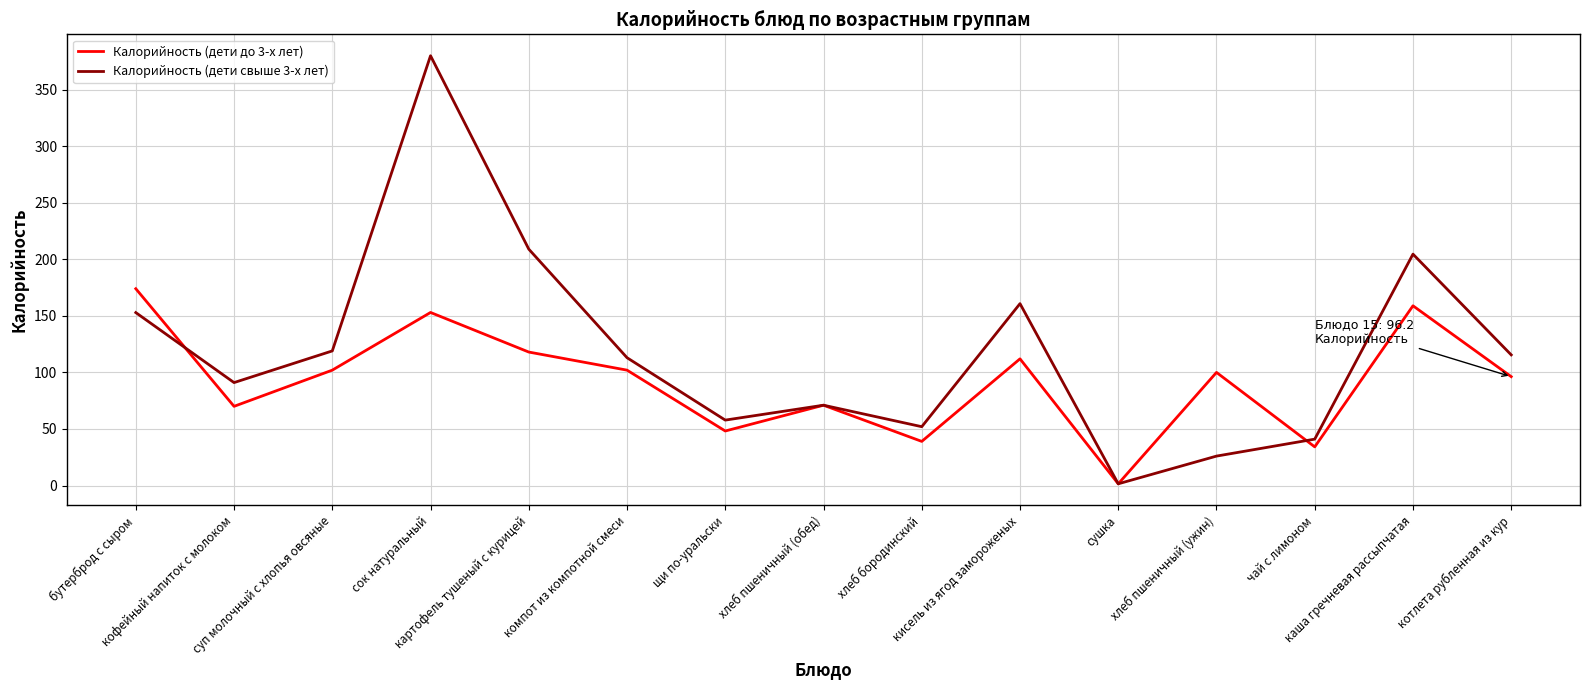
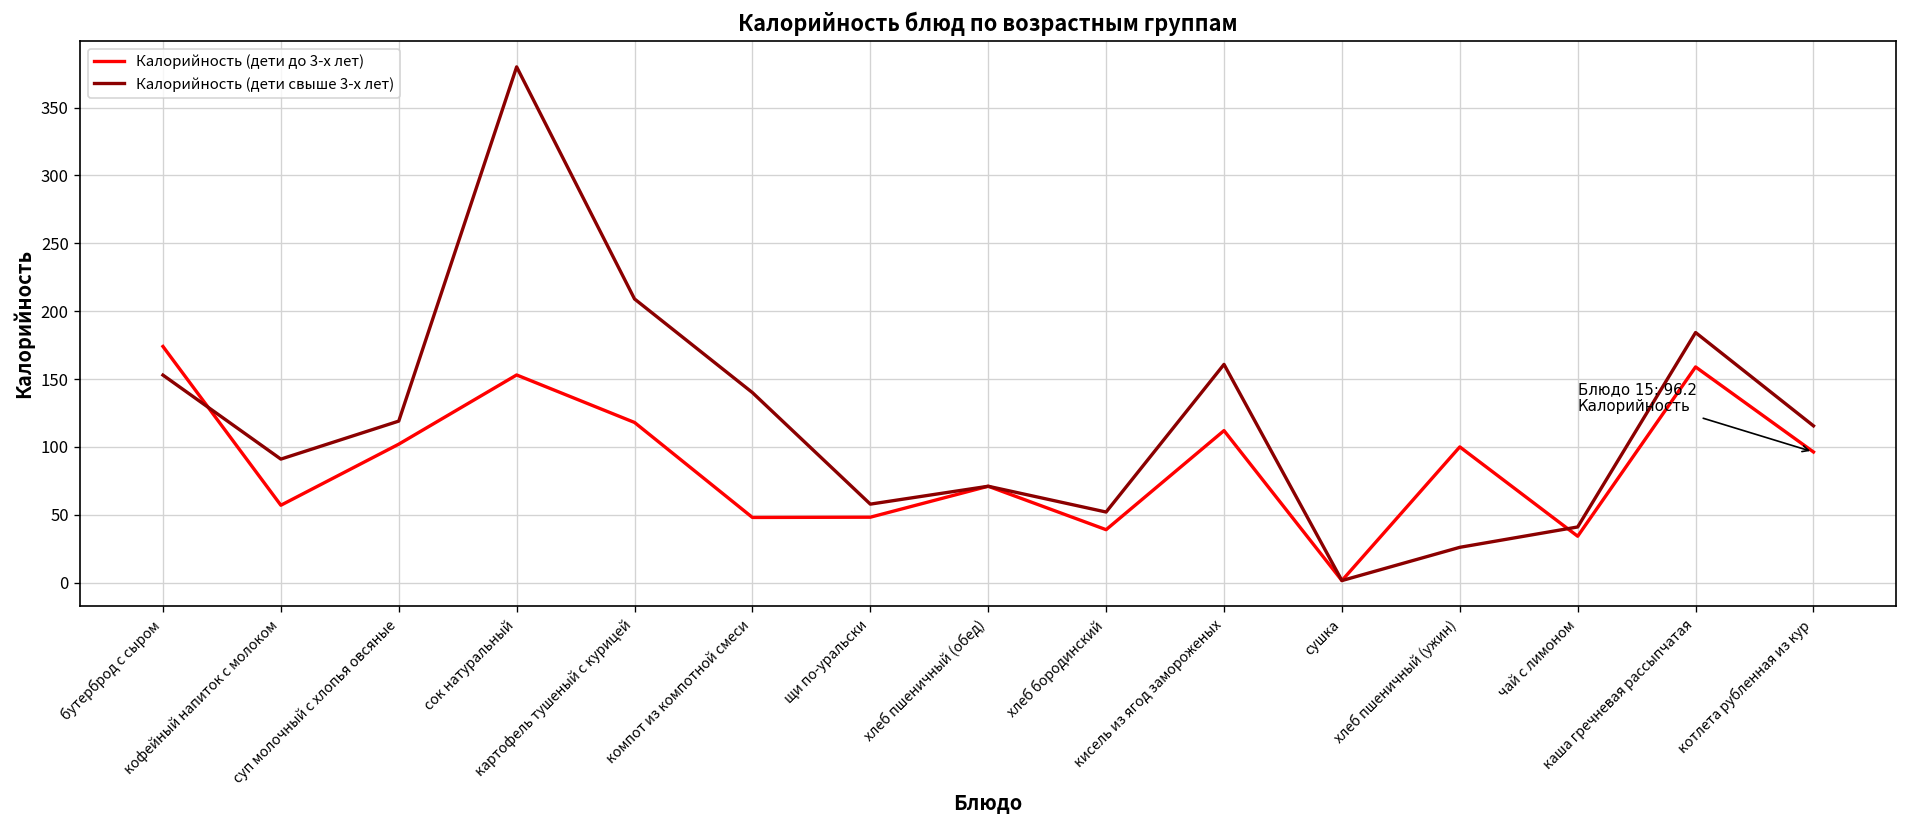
Калорийность (дети до 3-х лет), кофейный напиток с молоком: 70 -> 57
Калорийность (дети до 3-х лет), компот из компотной смеси: 102 -> 48
Калорийность (дети свыше 3-х лет), компот из компотной смеси: 113 -> 140
Калорийность (дети свыше 3-х лет), каша гречневая рассыпчатая: 205 -> 184
